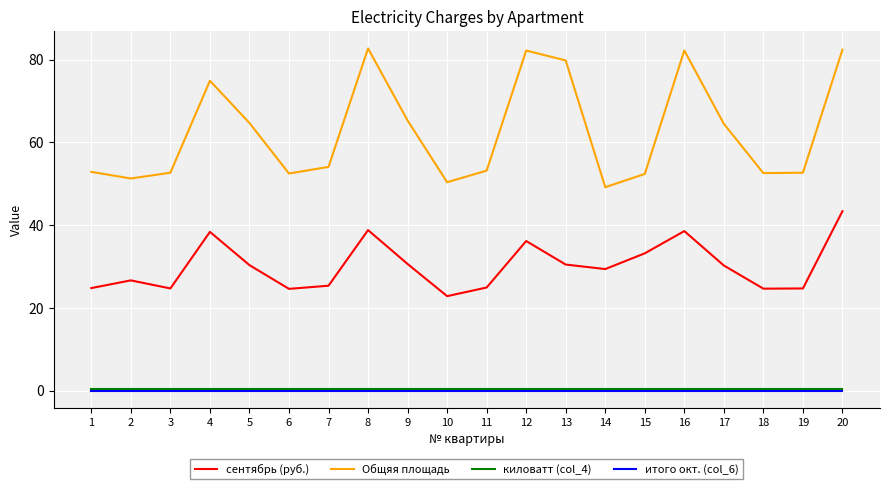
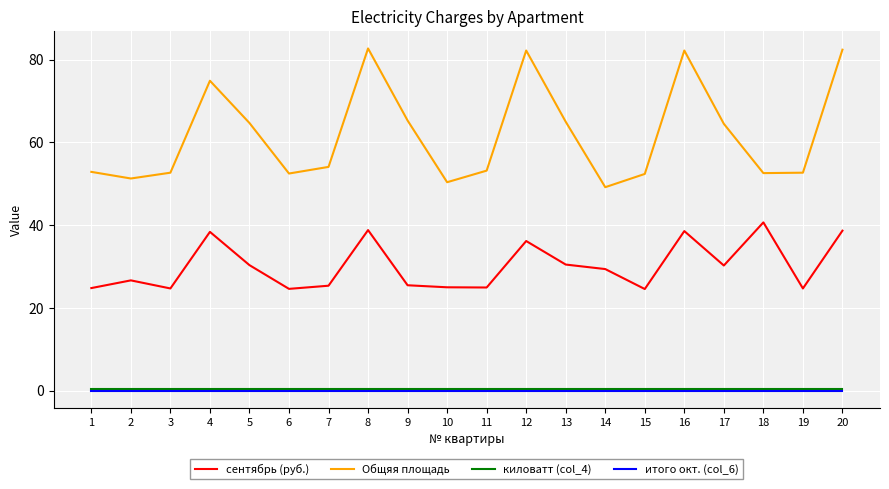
сентябрь (руб.), 9: 31 -> 26
сентябрь (руб.), 10: 23 -> 25
Общяя площадь, 13: 80 -> 65
сентябрь (руб.), 15: 33 -> 25
сентябрь (руб.), 18: 25 -> 41
сентябрь (руб.), 20: 43 -> 39
